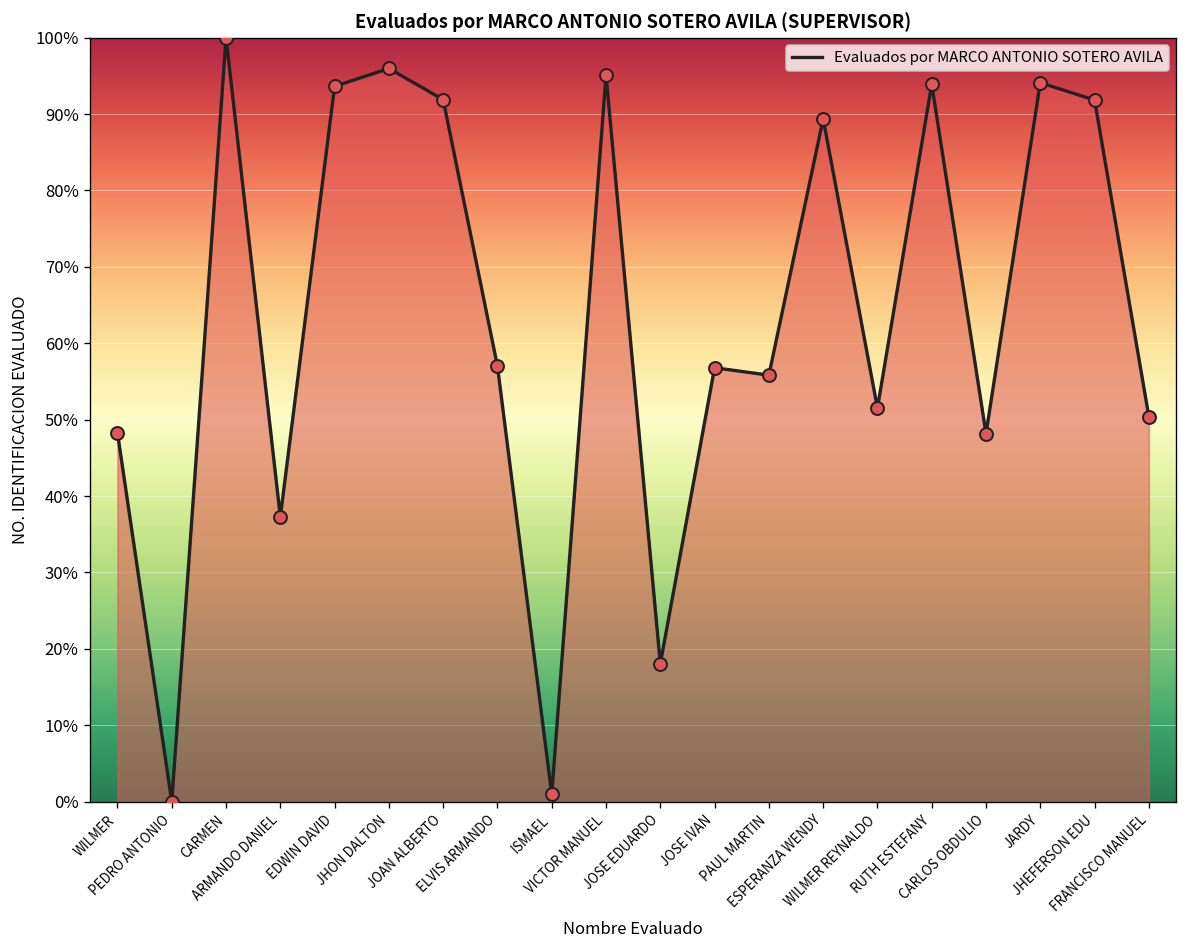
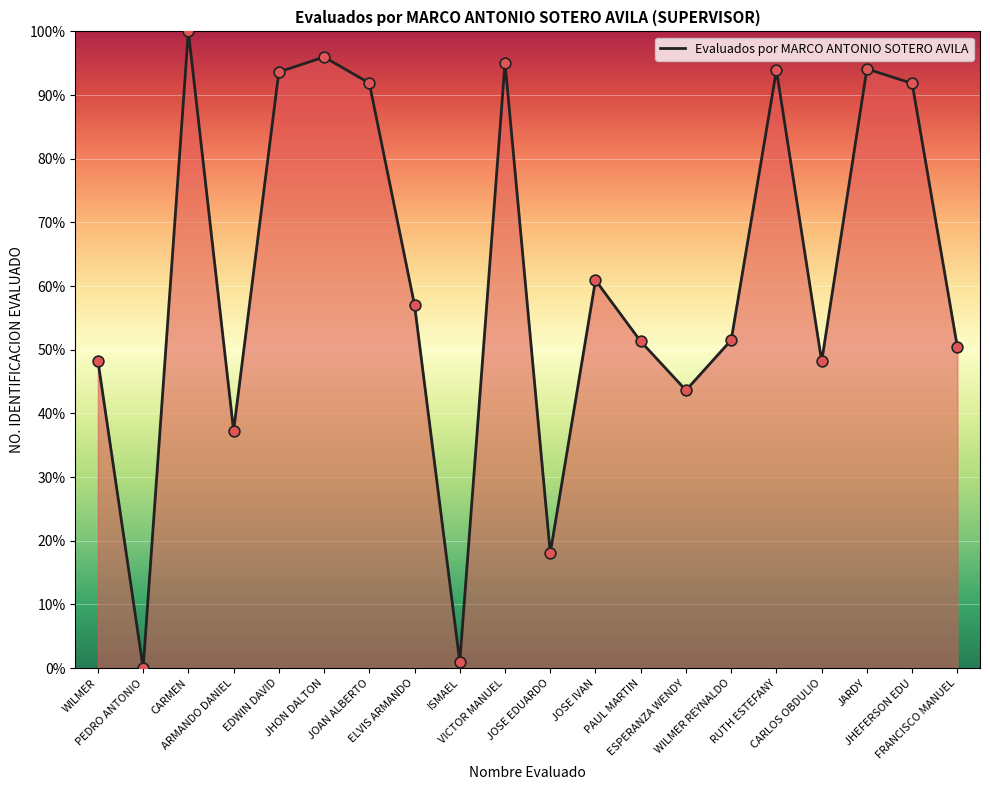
JOSE IVAN: 57% -> 61%
PAUL MARTIN: 56% -> 51%
ESPERANZA WENDY: 89% -> 44%
